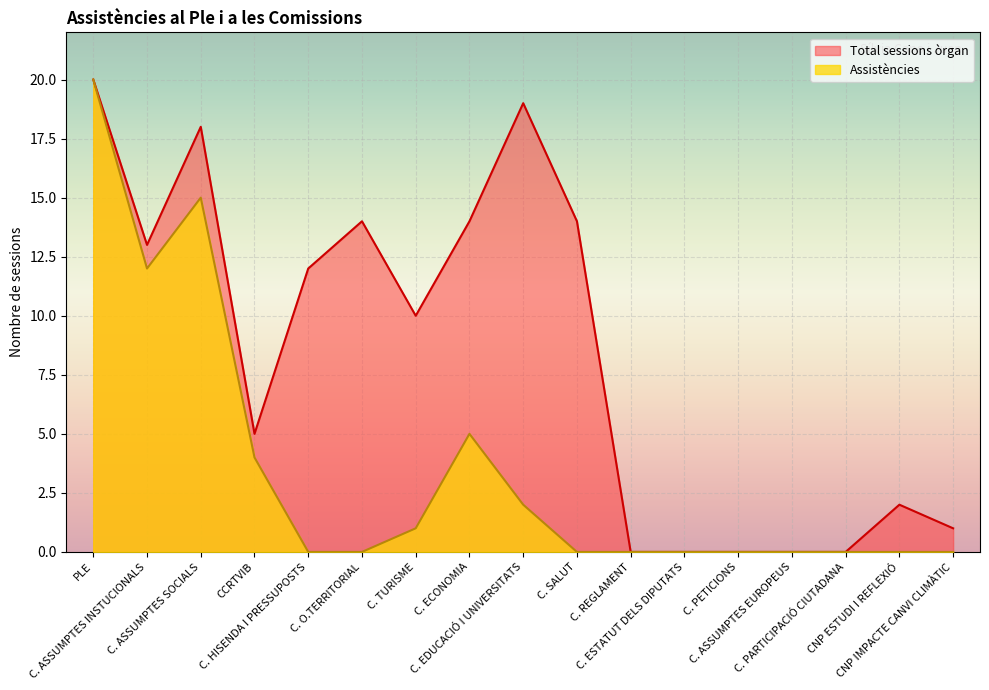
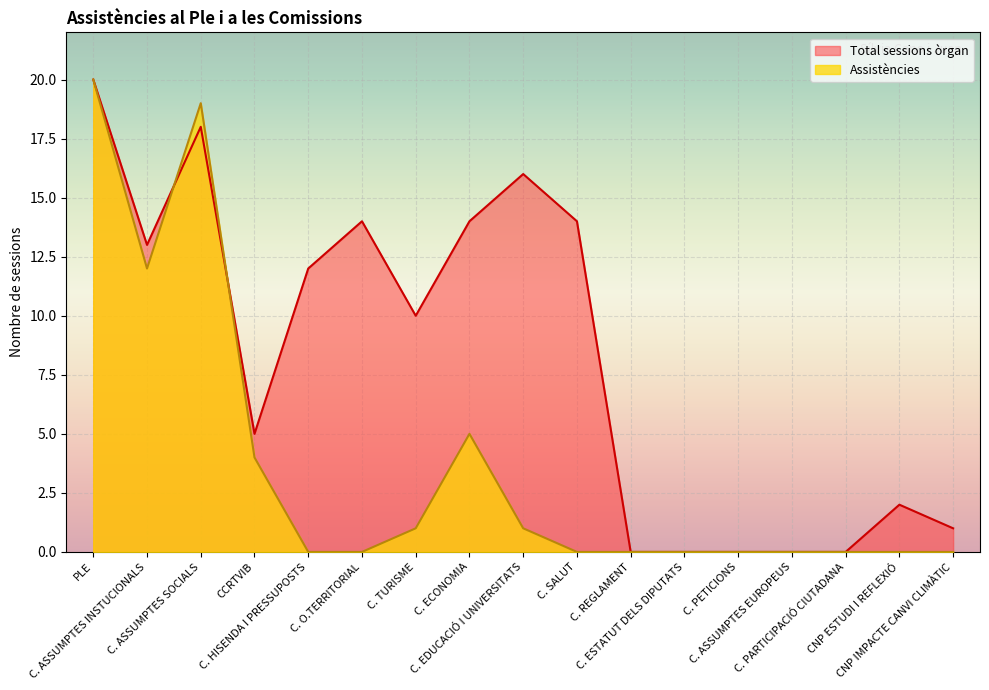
Assistències, C. ASSUMPTES SOCIALS: 15 -> 19
Total sessions òrgan, C. EDUCACIÓ I UNIVERSITATS: 19 -> 16
Assistències, C. EDUCACIÓ I UNIVERSITATS: 2 -> 1
